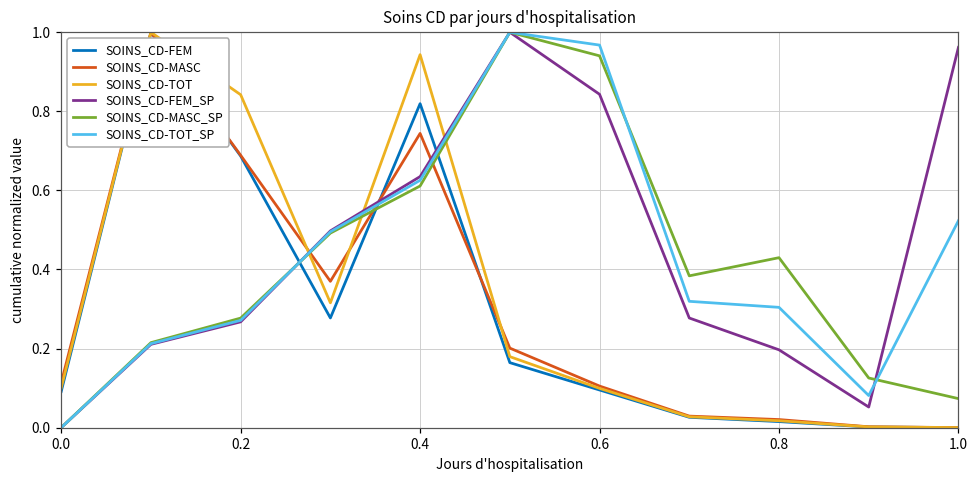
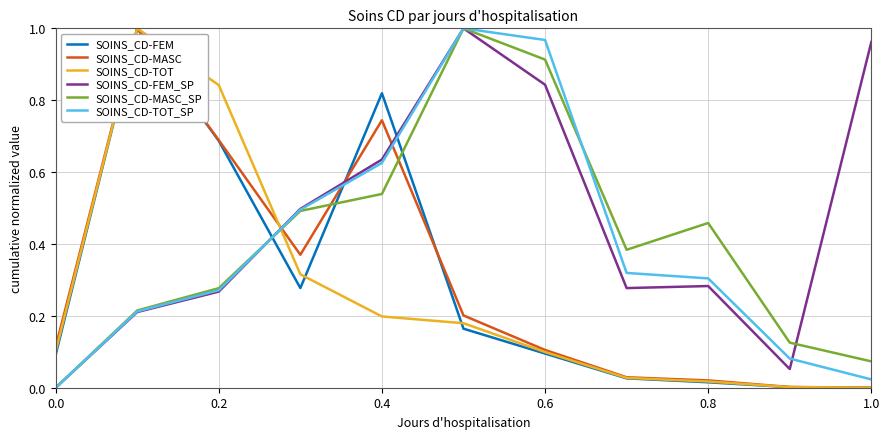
SOINS_CD-TOT, 0.4: 0.94 -> 0.20
SOINS_CD-MASC_SP, 0.4: 0.61 -> 0.54
SOINS_CD-MASC_SP, 0.6: 0.94 -> 0.91
SOINS_CD-FEM_SP, 0.8: 0.20 -> 0.28
SOINS_CD-MASC_SP, 0.8: 0.43 -> 0.46
SOINS_CD-TOT_SP, 1.0: 0.52 -> 0.02
